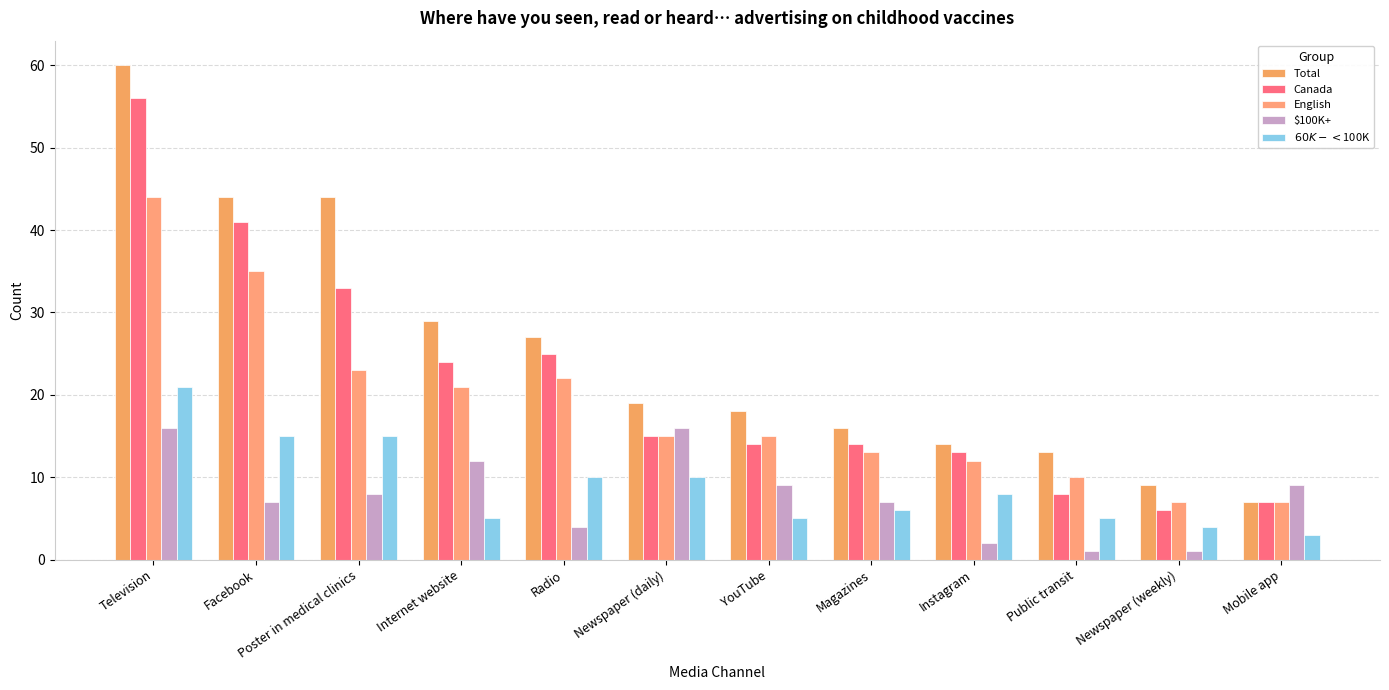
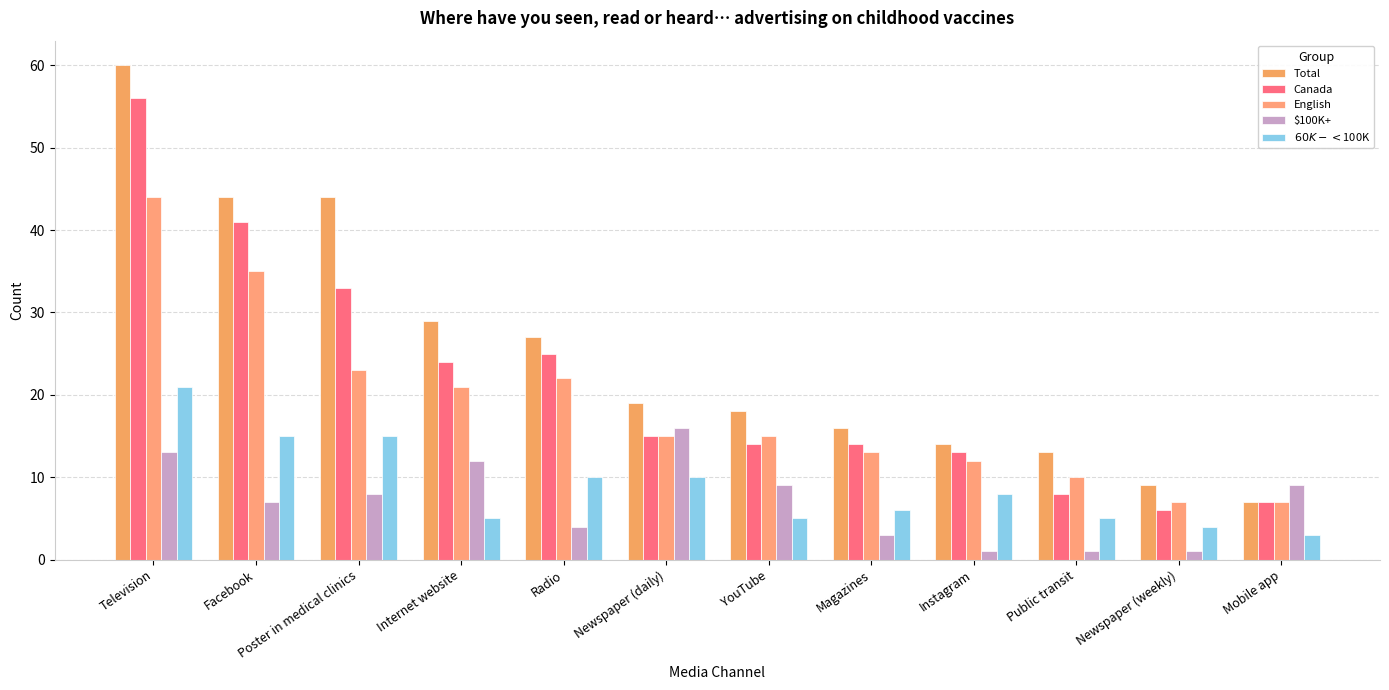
$100K+, Television: 16 -> 13
$100K+, Magazines: 7 -> 3
$100K+, Instagram: 2 -> 1
